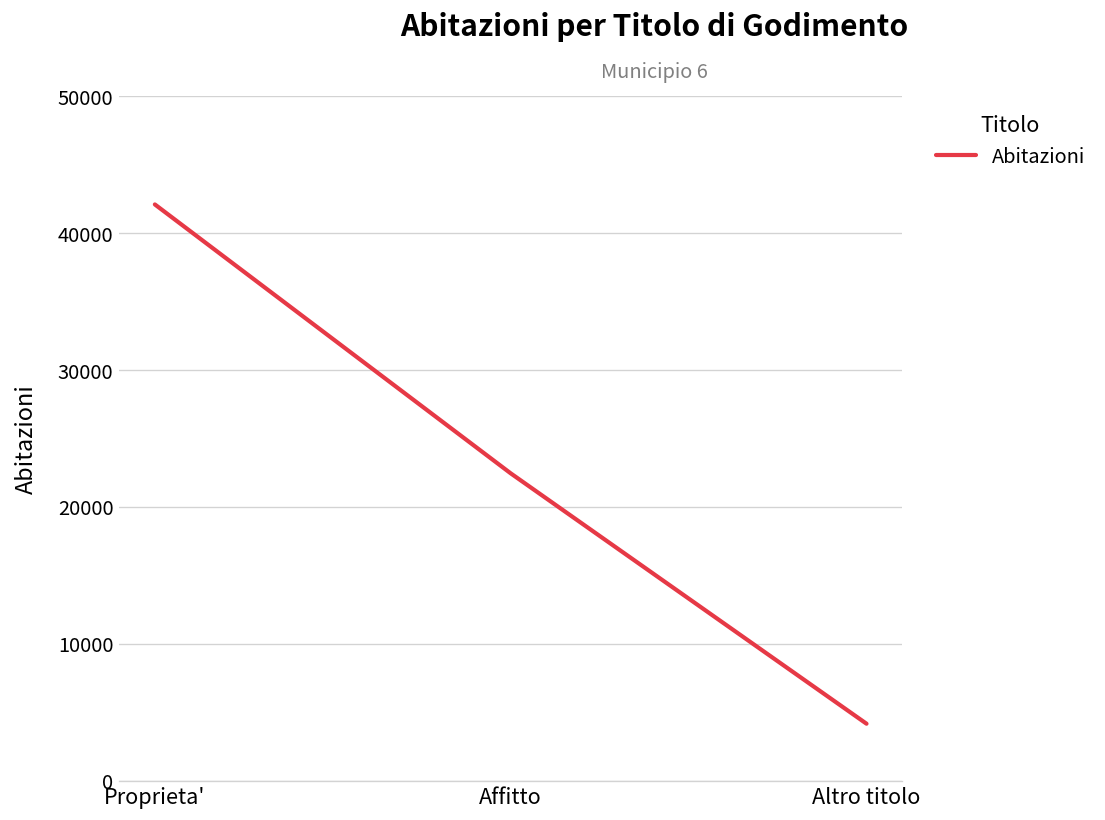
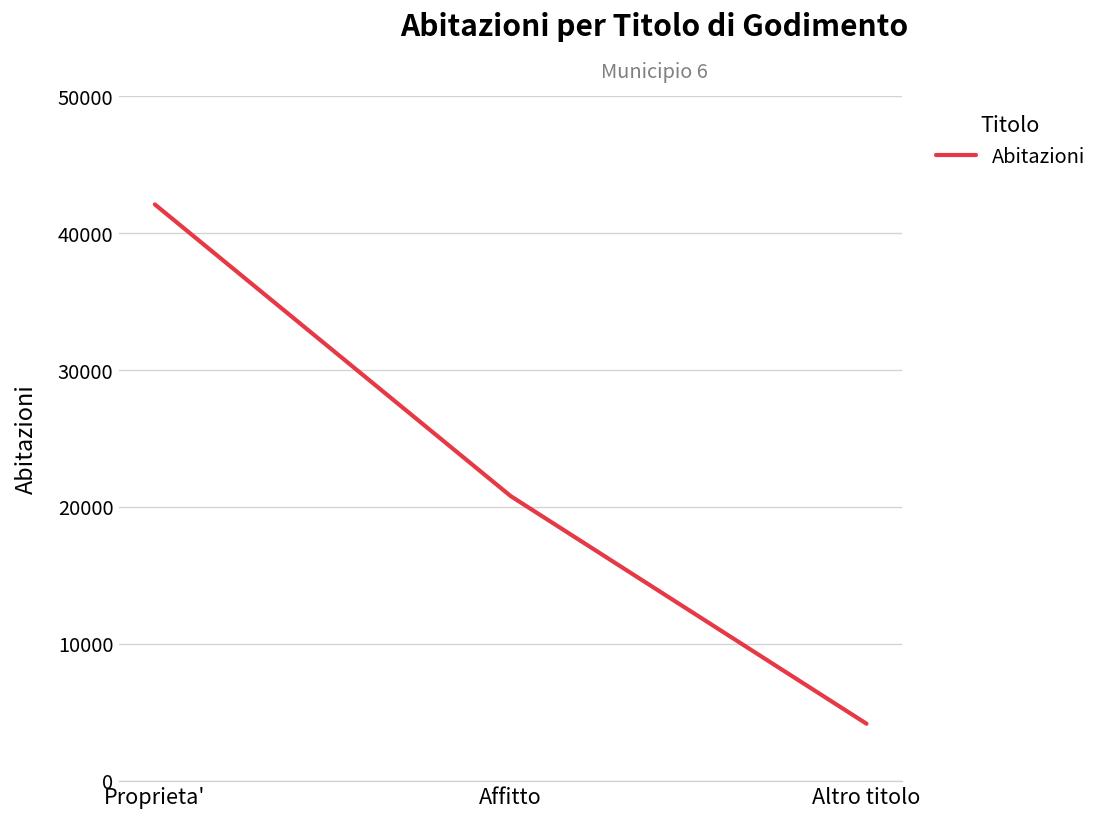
Affitto: 22400 -> 20800
